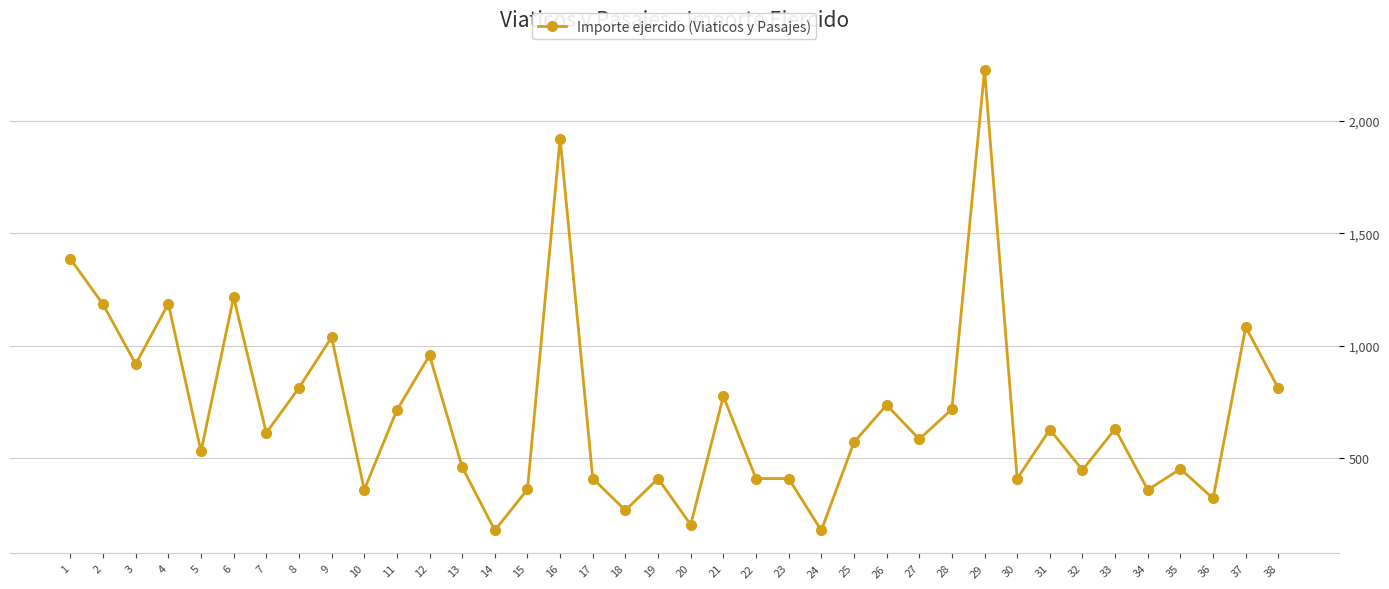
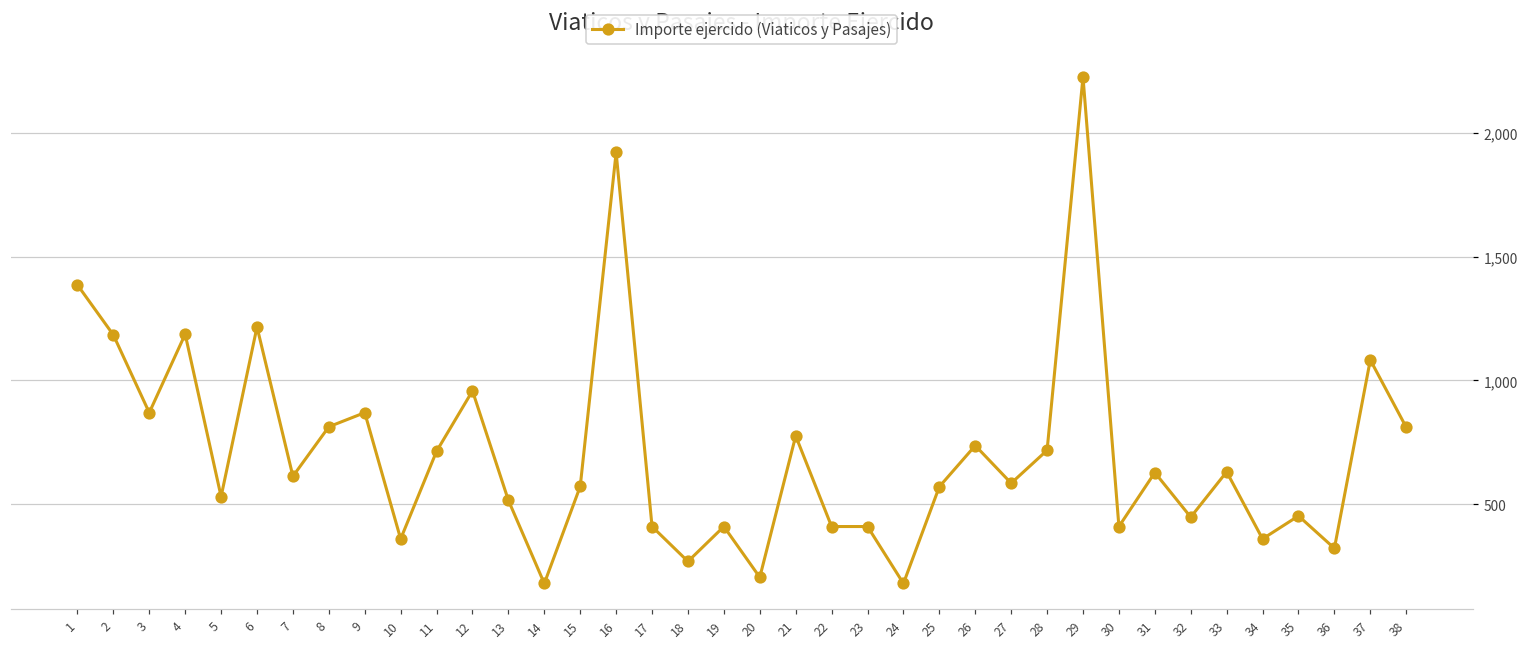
3: 920 -> 870
9: 1,040 -> 870
13: 460 -> 520
15: 360 -> 570
